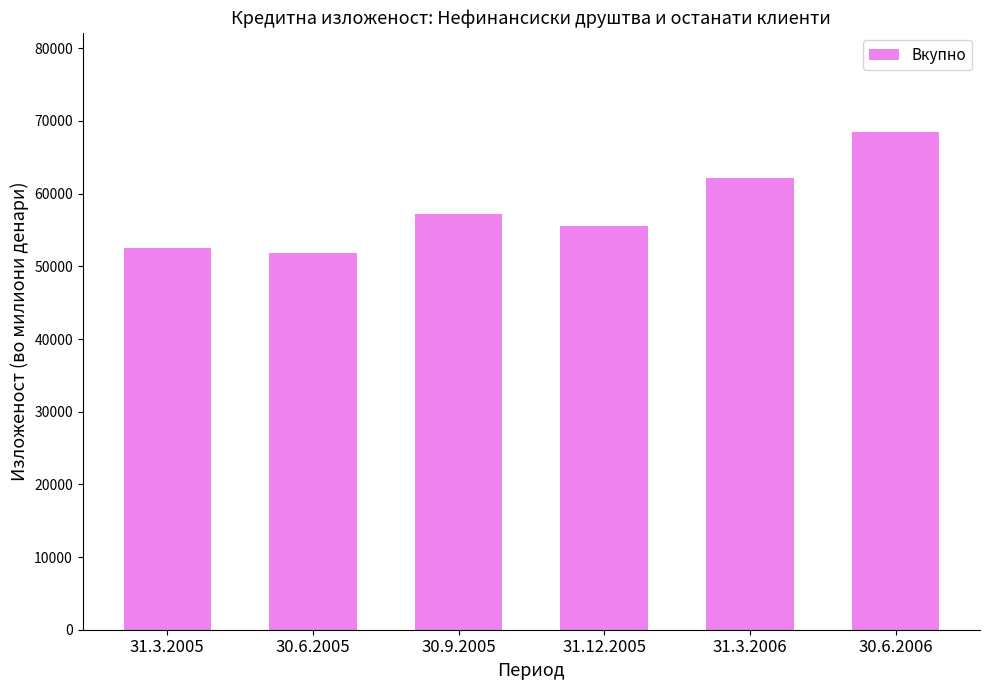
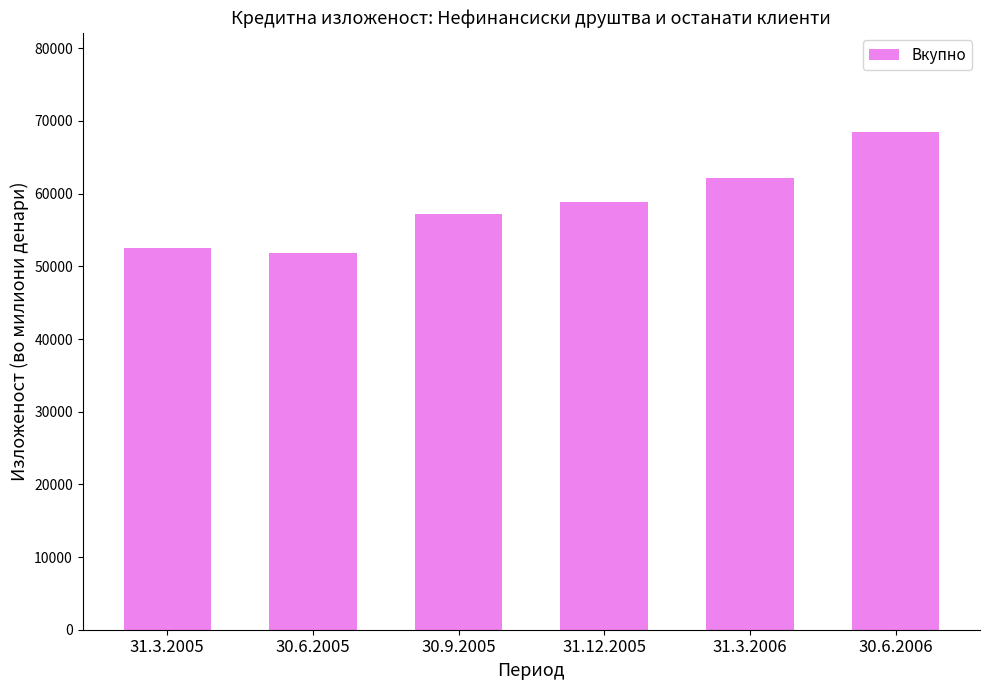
31.12.2005: 56000 -> 59000
